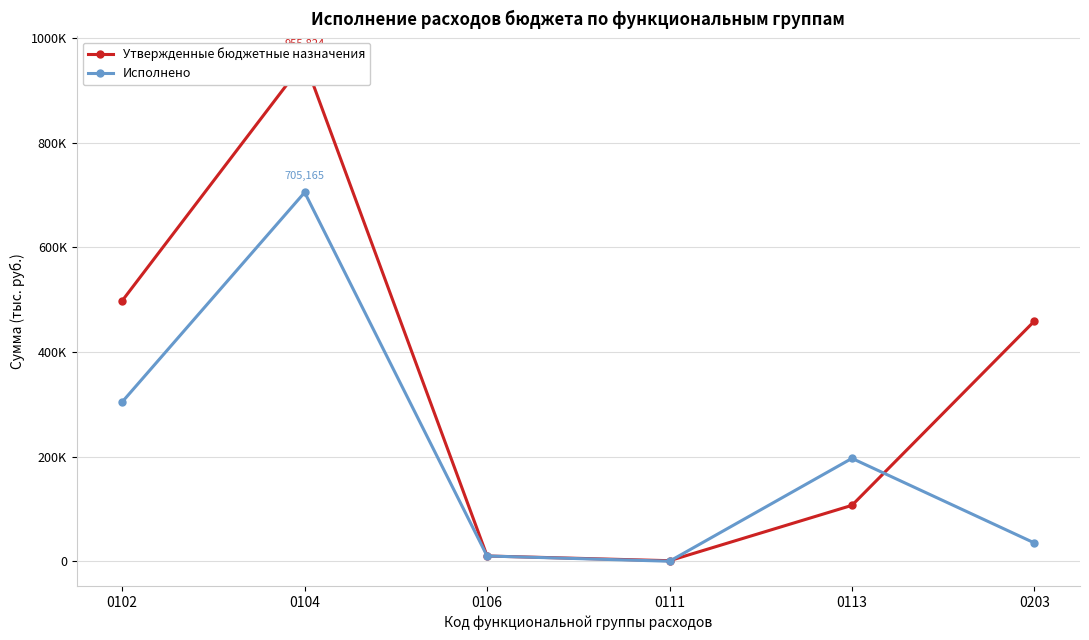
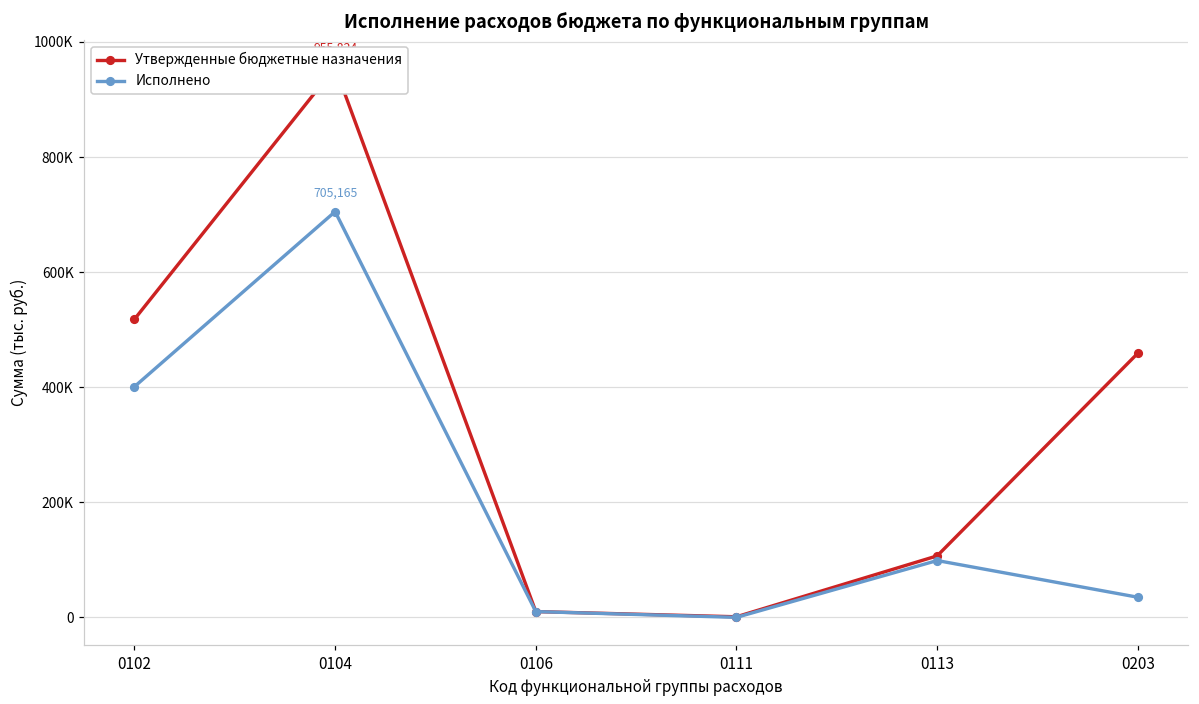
Утвержденные бюджетные назначения, 0102: 500000 -> 520000
Исполнено, 0102: 300000 -> 400000
Исполнено, 0113: 200000 -> 100000
